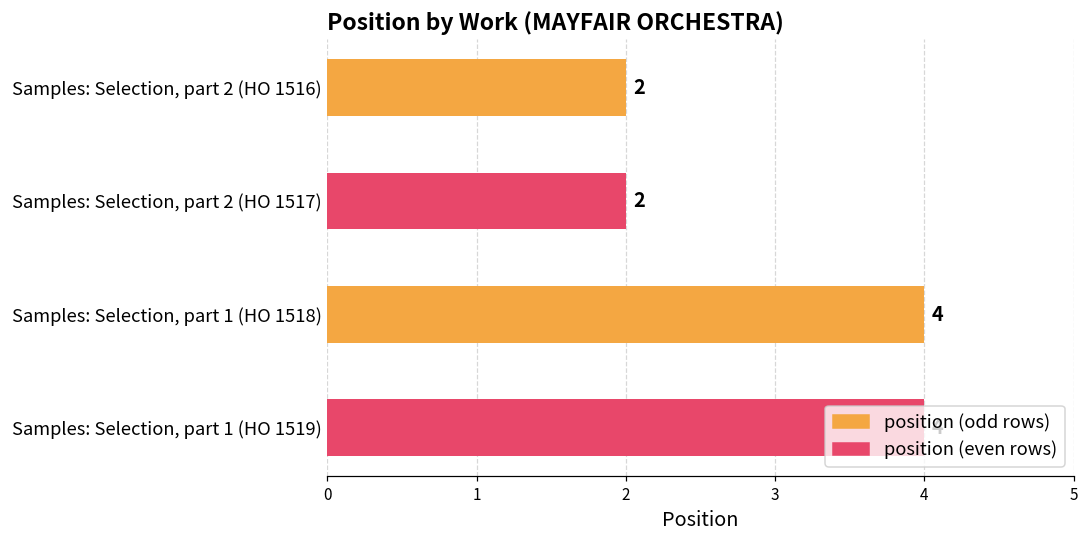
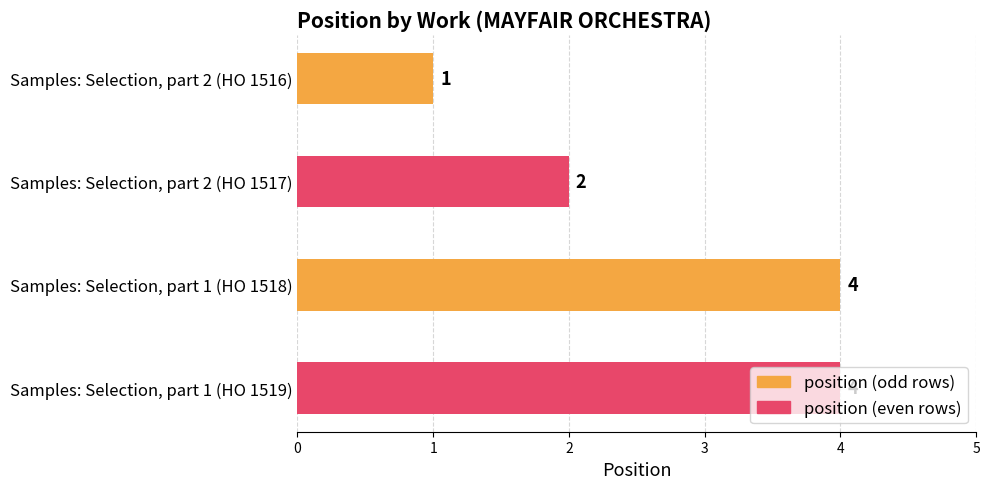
Samples: Selection, part 2 (HO 1516): 2 -> 1
